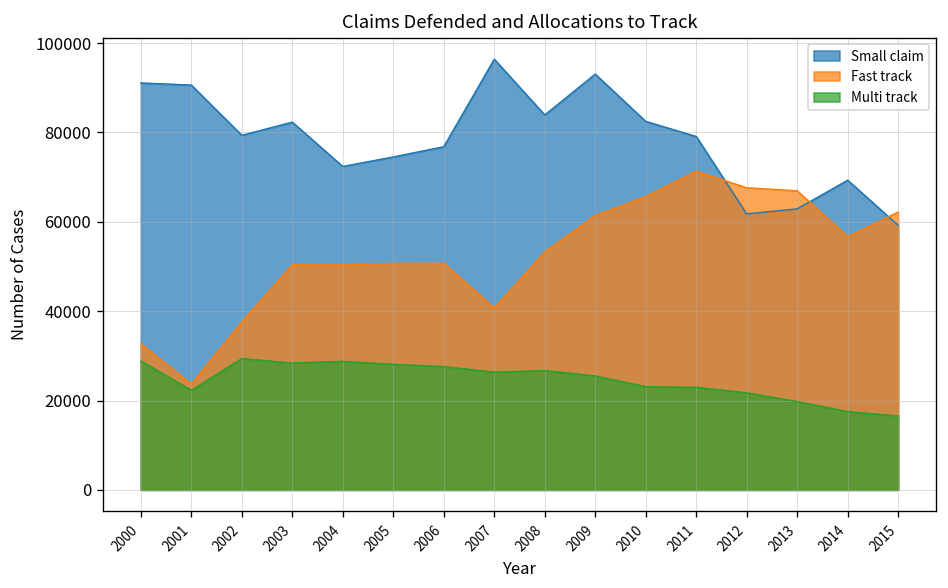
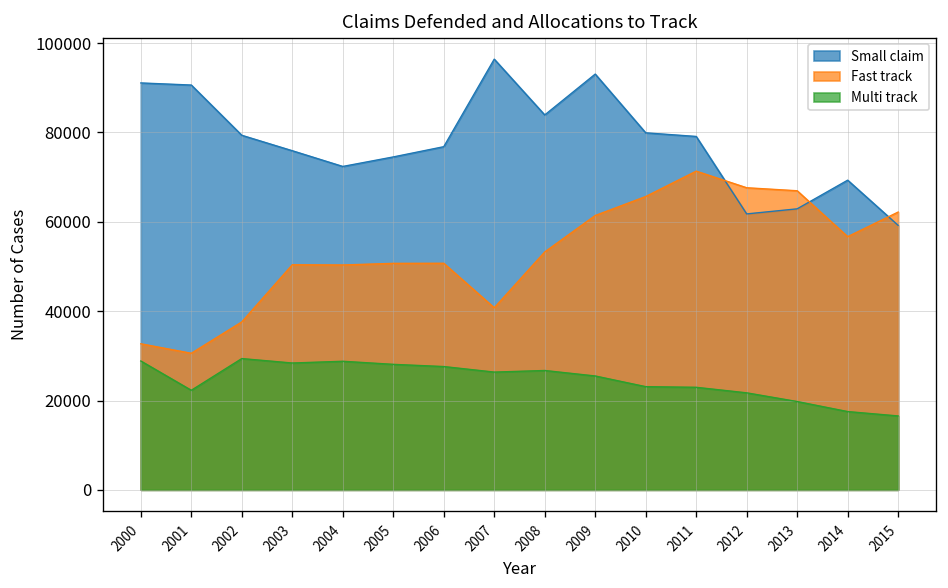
Fast track, 2001: 24000 -> 31000
Small claim, 2003: 82000 -> 76000
Small claim, 2010: 82000 -> 80000
